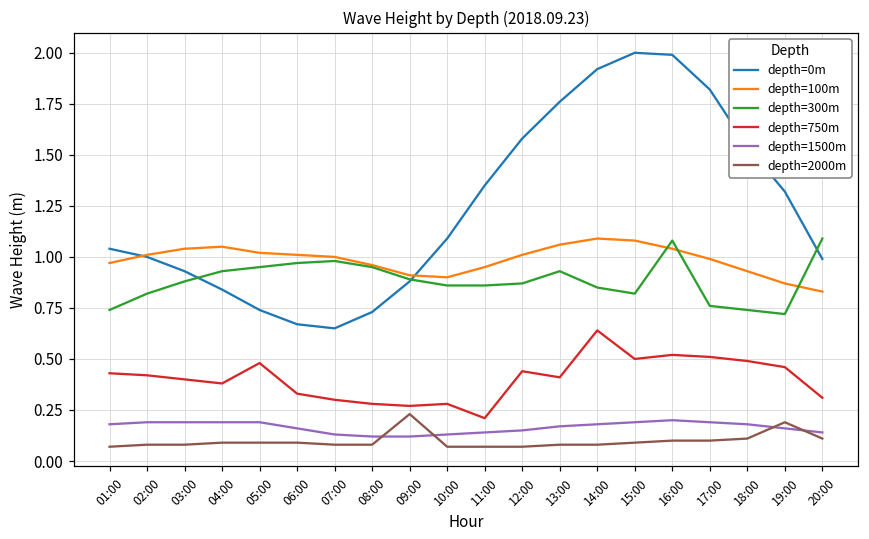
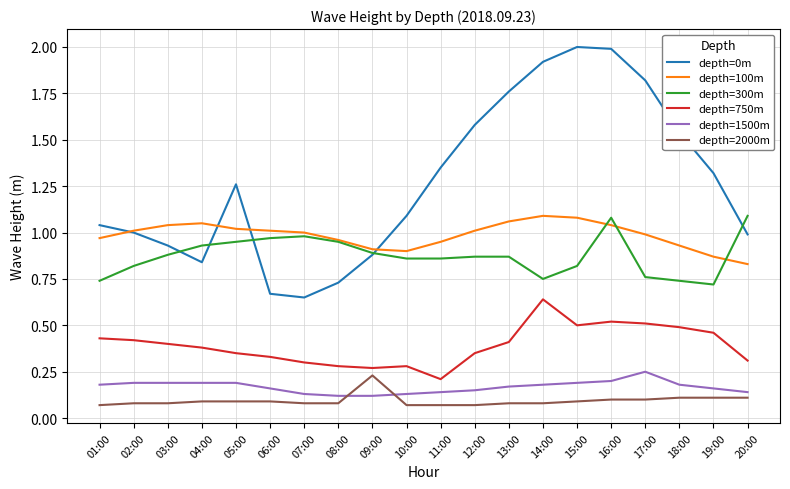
depth=0m, 05:00: 0.74 -> 1.26
depth=750m, 05:00: 0.48 -> 0.35
depth=750m, 12:00: 0.44 -> 0.35
depth=300m, 13:00: 0.93 -> 0.87
depth=300m, 14:00: 0.85 -> 0.75
depth=1500m, 17:00: 0.19 -> 0.25
depth=2000m, 19:00: 0.19 -> 0.11
